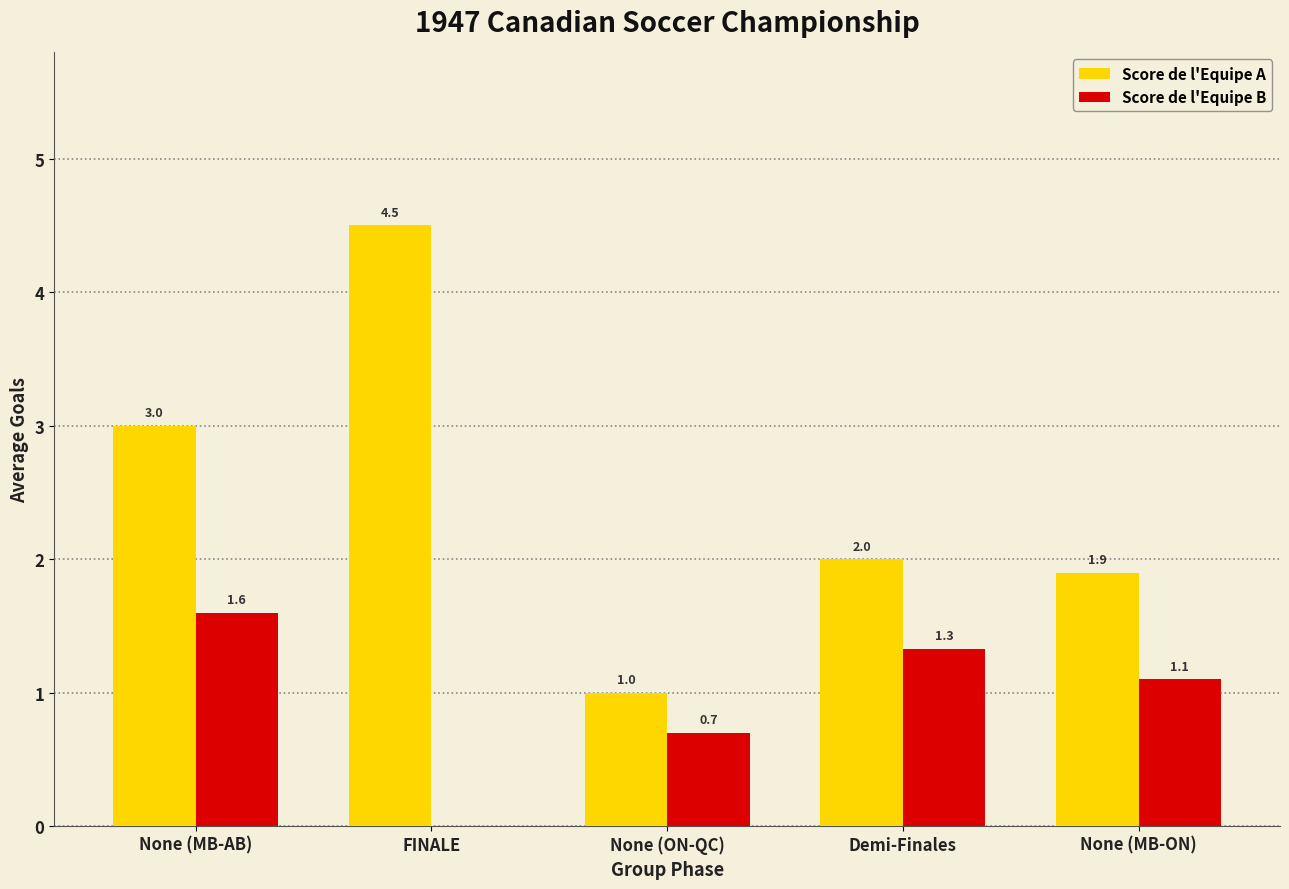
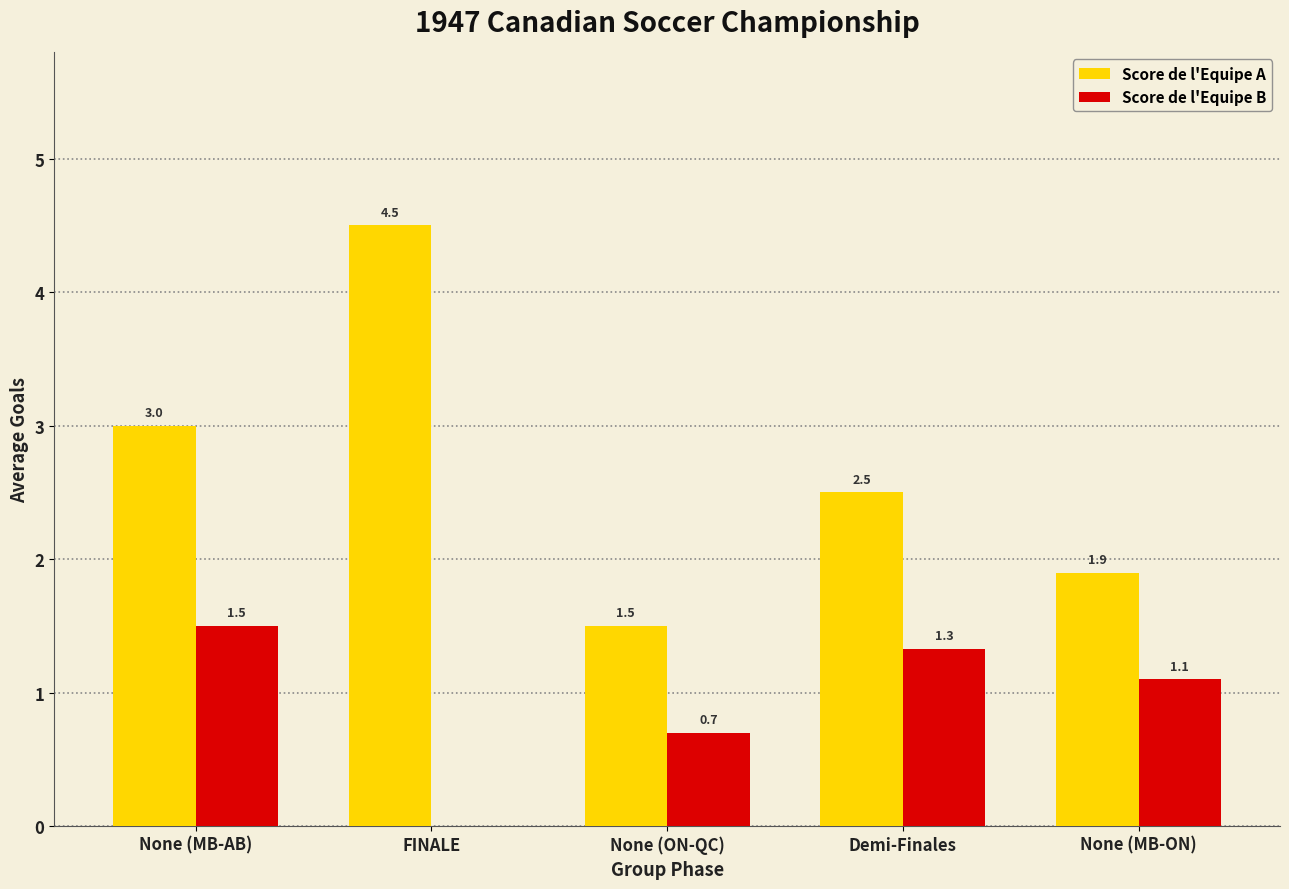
Score de l'Equipe B, None (MB-AB): 1.6 -> 1.5
Score de l'Equipe A, None (ON-QC): 1.0 -> 1.5
Score de l'Equipe A, Demi-Finales: 2.0 -> 2.5
